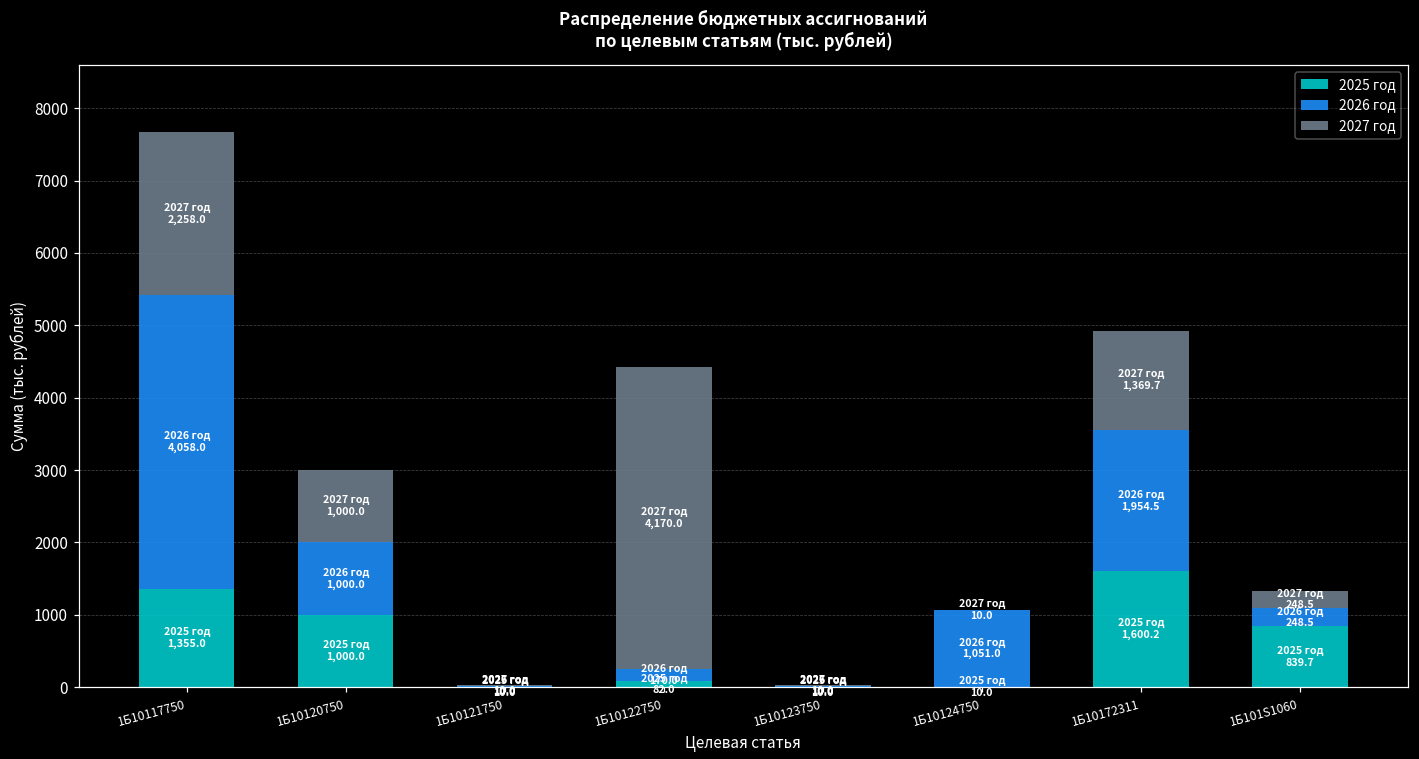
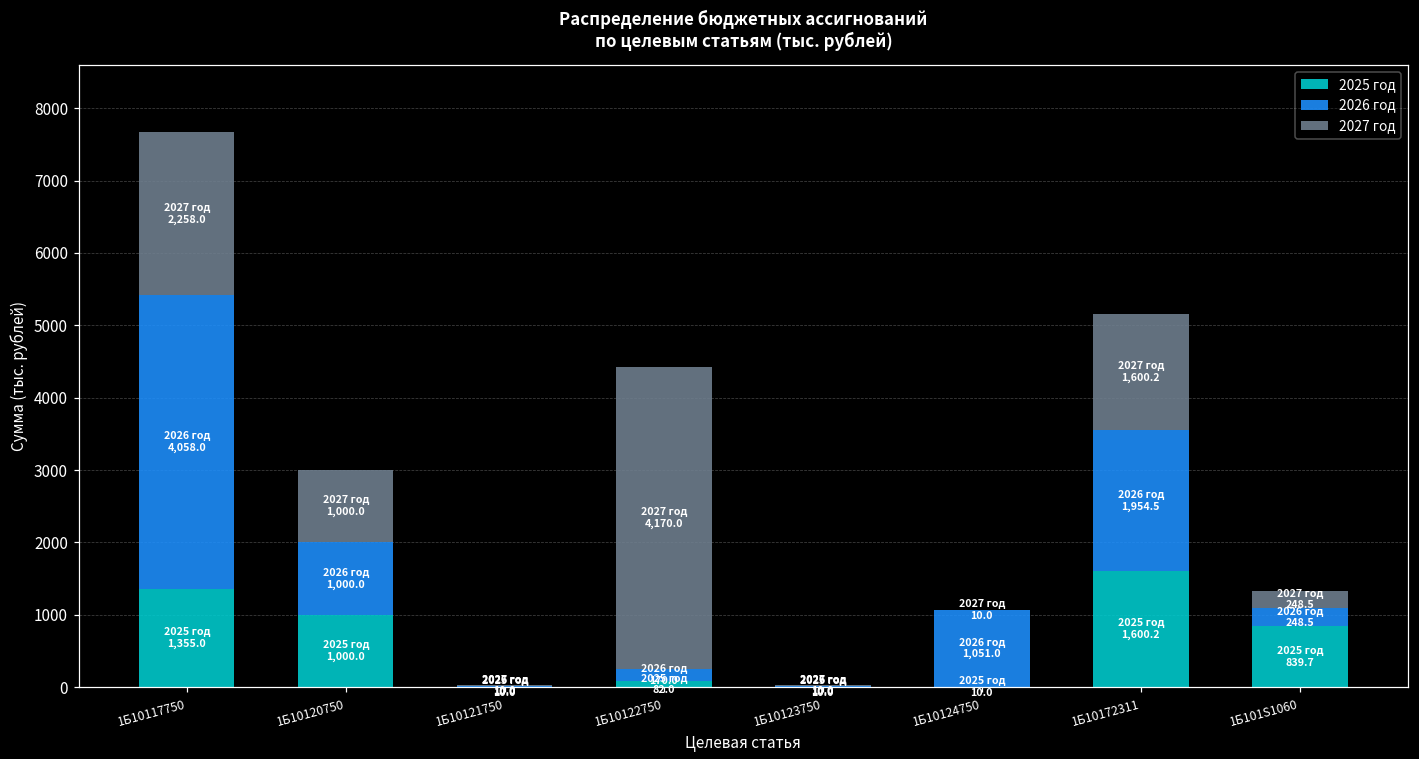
2027 год, 1Б10172311: 1,369.7 -> 1,600.2
